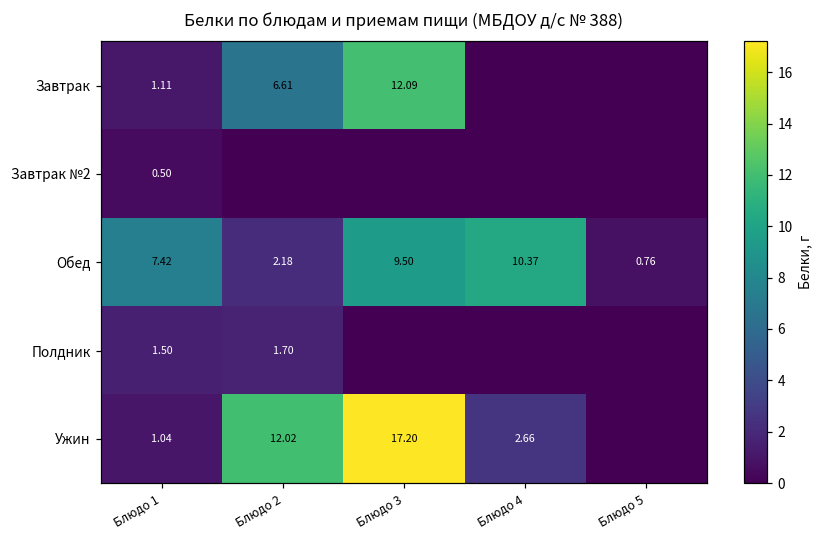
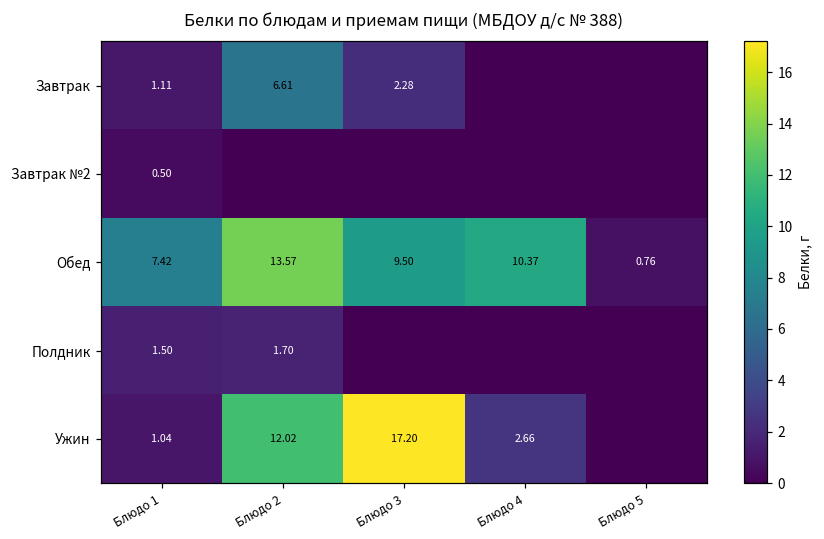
Завтрак, Блюдо 3: 12.09 -> 2.28
Обед, Блюдо 2: 2.18 -> 13.57
